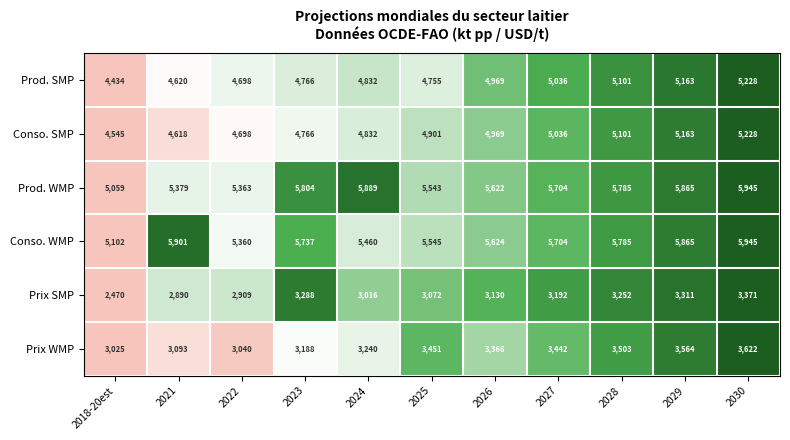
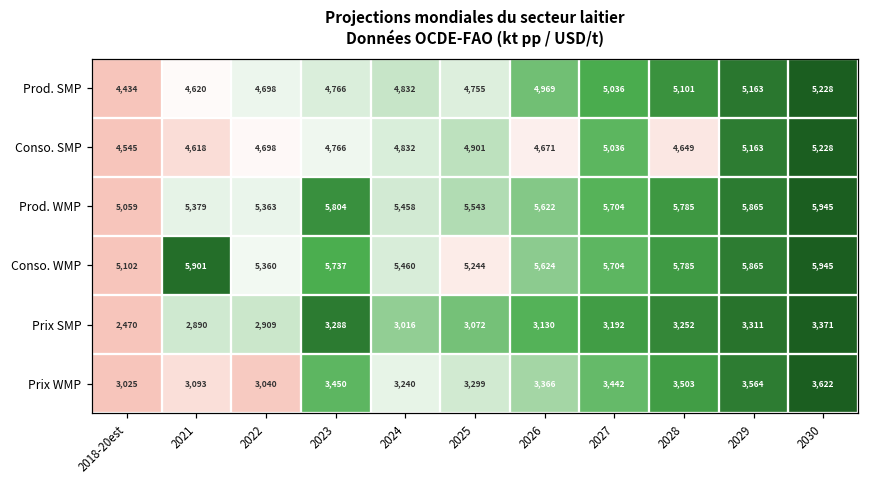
Conso. SMP, 2026: 4,969 -> 4,671
Conso. SMP, 2028: 5,101 -> 4,649
Prod. WMP, 2024: 5,889 -> 5,458
Conso. WMP, 2025: 5,545 -> 5,244
Prix WMP, 2023: 3,188 -> 3,450
Prix WMP, 2025: 3,451 -> 3,299
